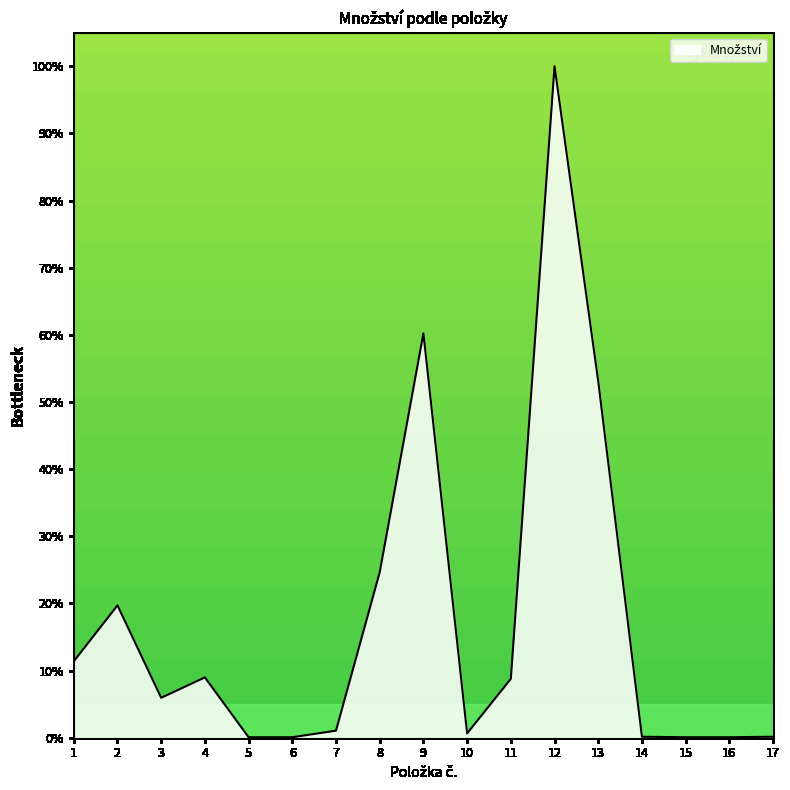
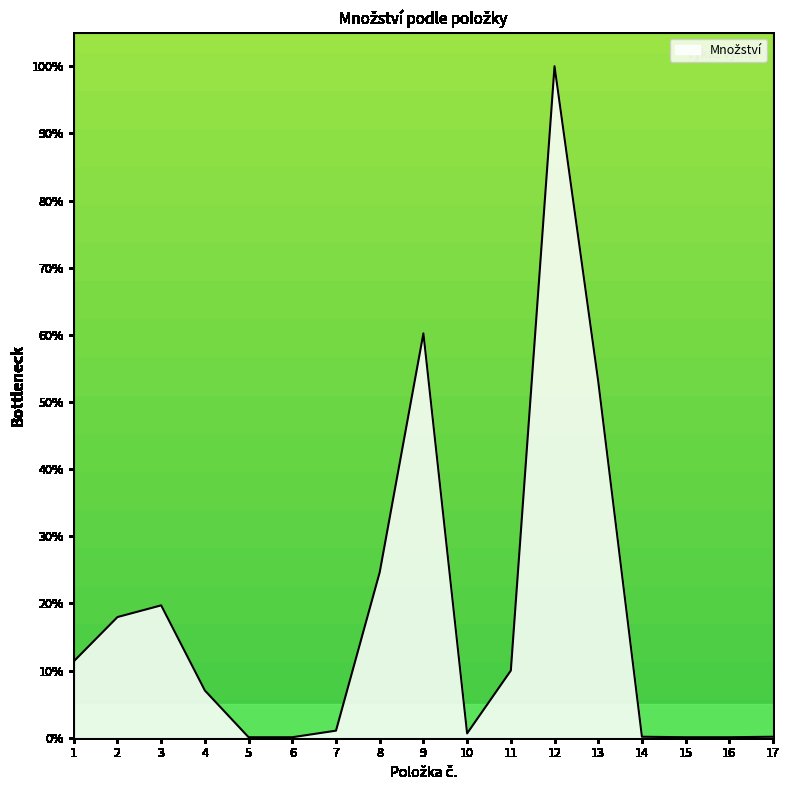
2: 20% -> 18%
3: 6% -> 20%
4: 9% -> 7%
11: 9% -> 10%
